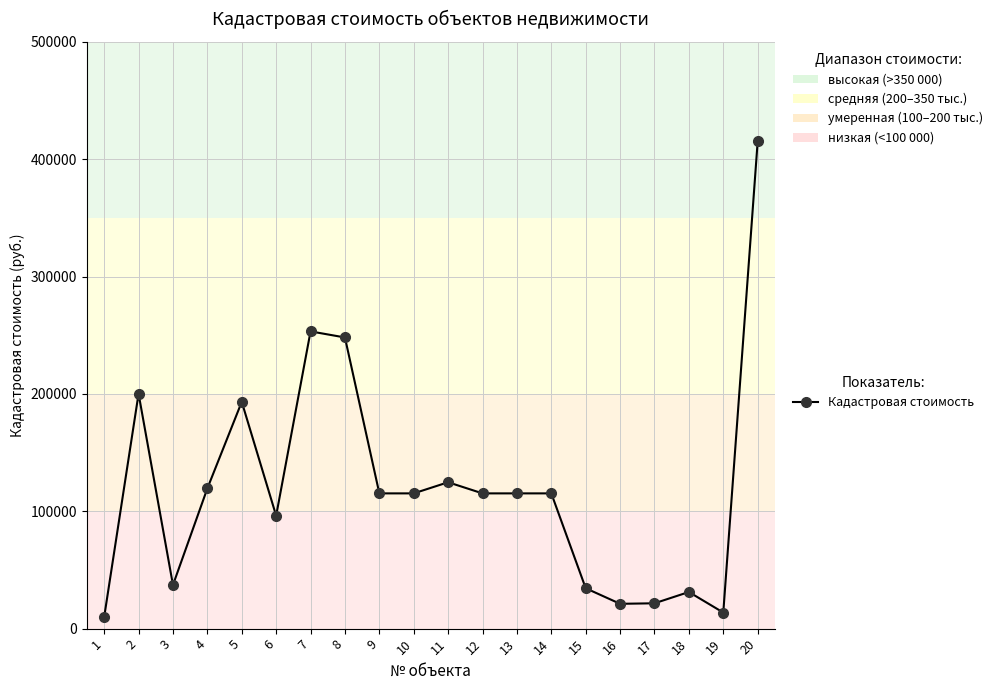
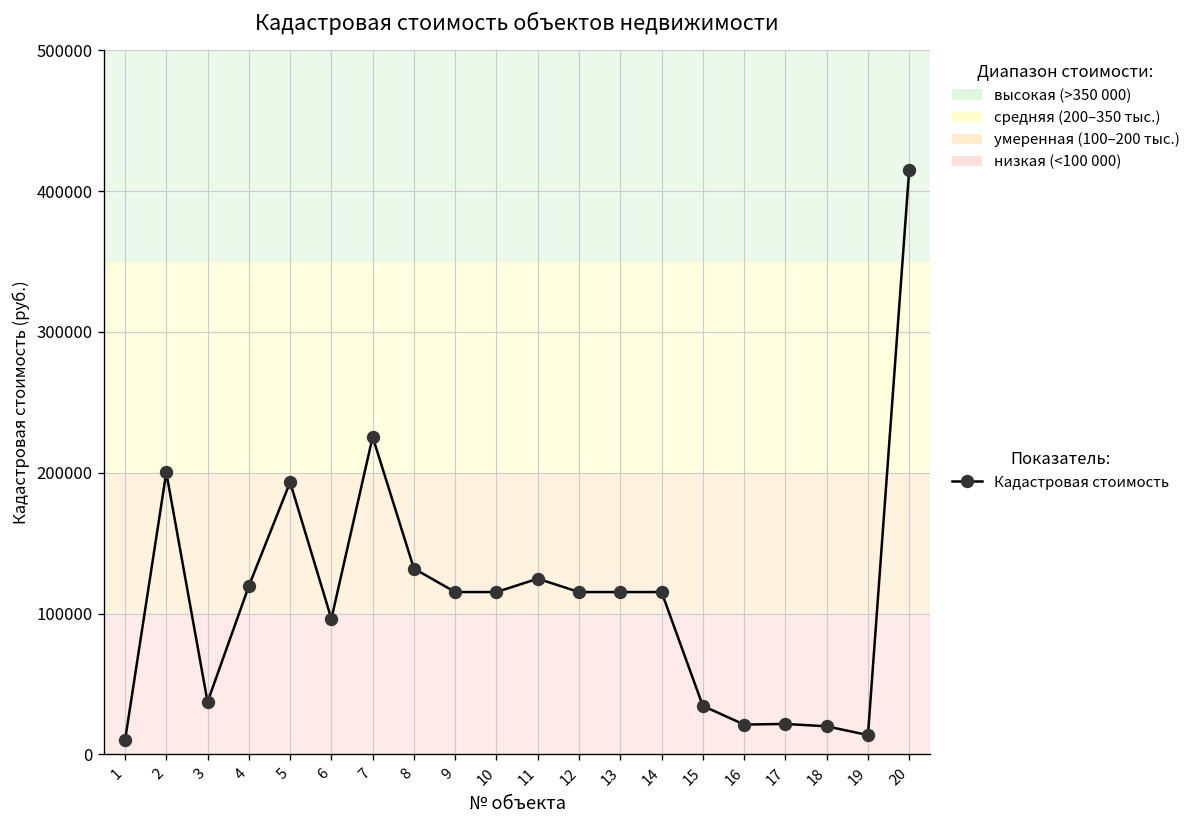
7: 253000 -> 225000
8: 248000 -> 132000
18: 31000 -> 20000
